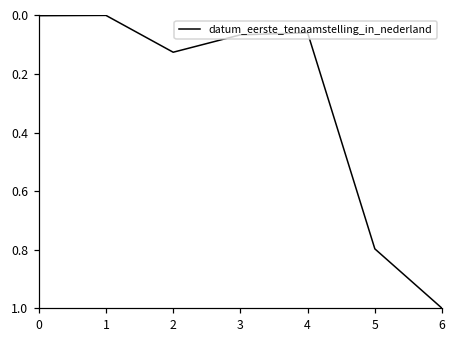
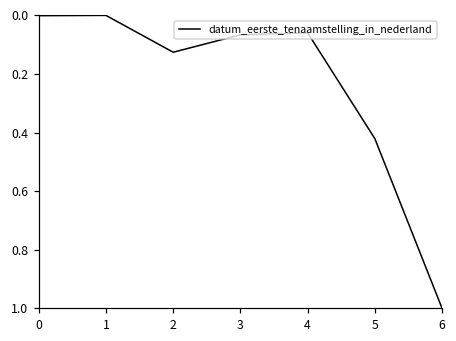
5: 0.80 -> 0.42
